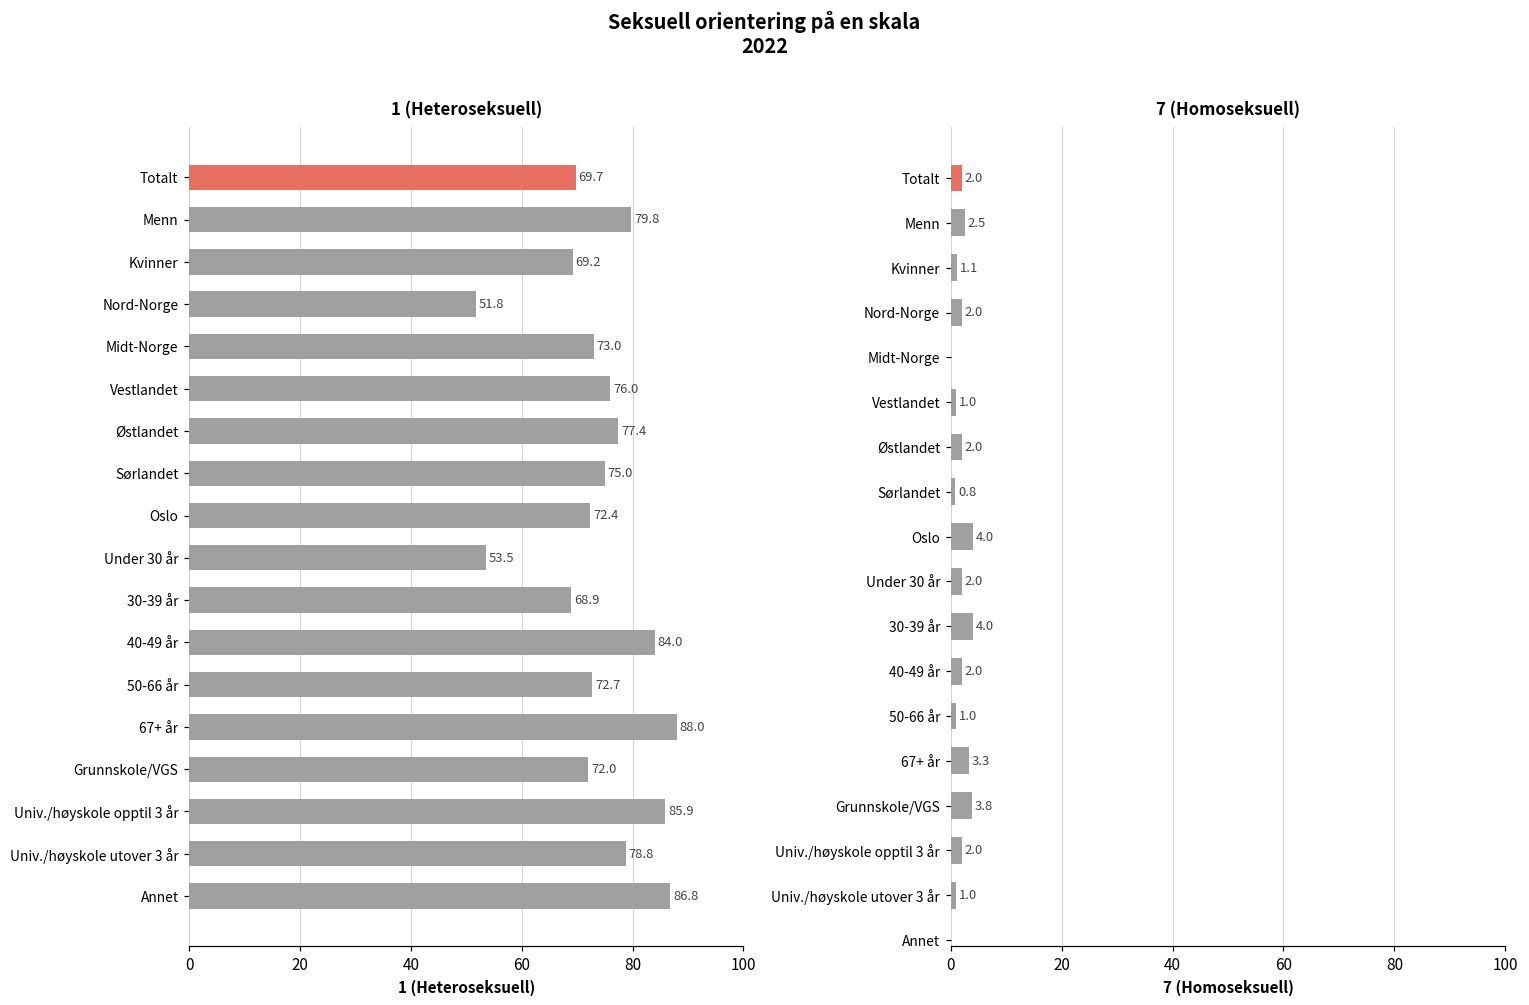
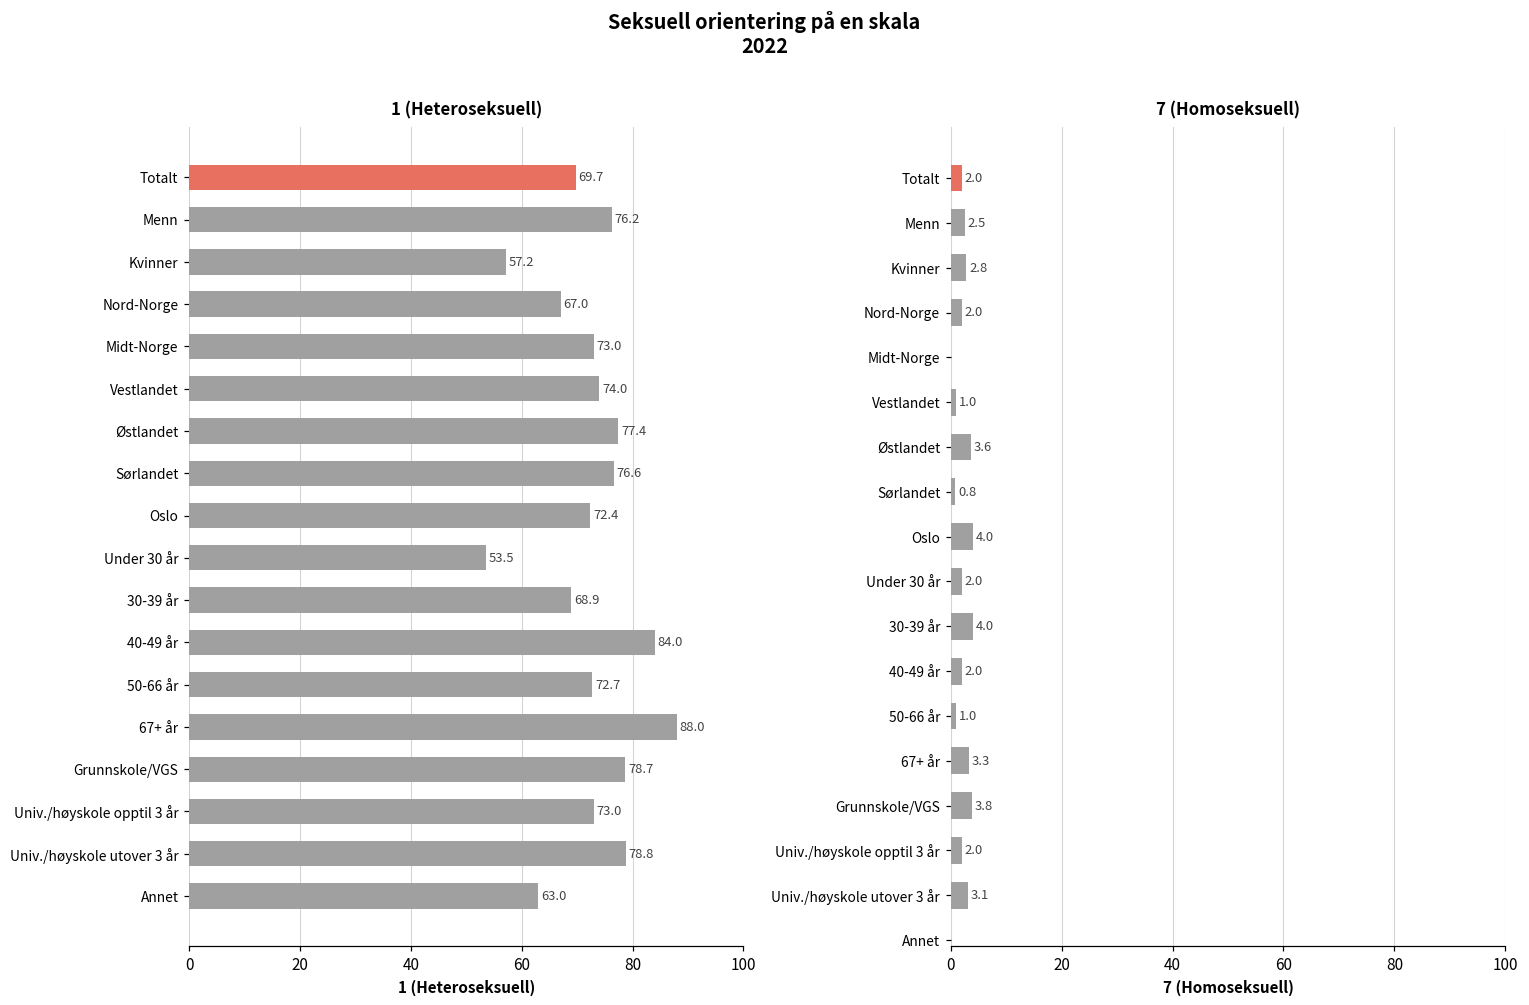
1 (Heteroseksuell), Menn: 79.8 -> 76.2
1 (Heteroseksuell), Kvinner: 69.2 -> 57.2
1 (Heteroseksuell), Nord-Norge: 51.8 -> 67.0
1 (Heteroseksuell), Vestlandet: 76.0 -> 74.0
1 (Heteroseksuell), Sørlandet: 75.0 -> 76.6
1 (Heteroseksuell), Grunnskole/VGS: 72.0 -> 78.7
1 (Heteroseksuell), Univ./høyskole opptil 3 år: 85.9 -> 73.0
1 (Heteroseksuell), Annet: 86.8 -> 63.0
7 (Homoseksuell), Kvinner: 1.1 -> 2.8
7 (Homoseksuell), Østlandet: 2.0 -> 3.6
7 (Homoseksuell), Univ./høyskole utover 3 år: 1.0 -> 3.1
